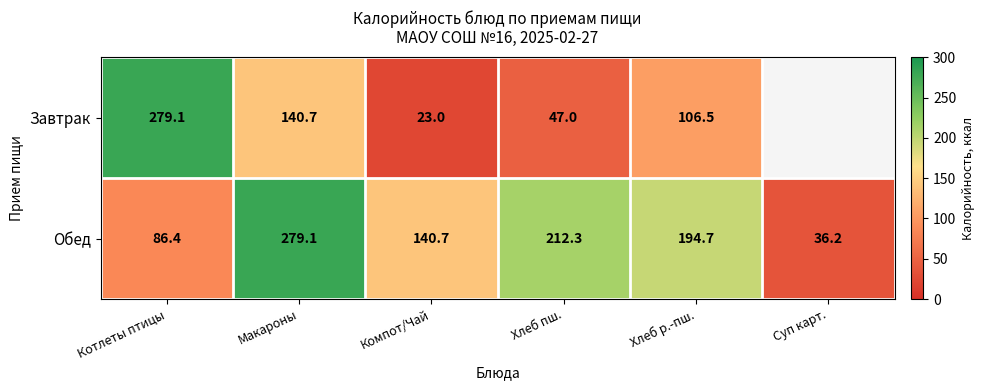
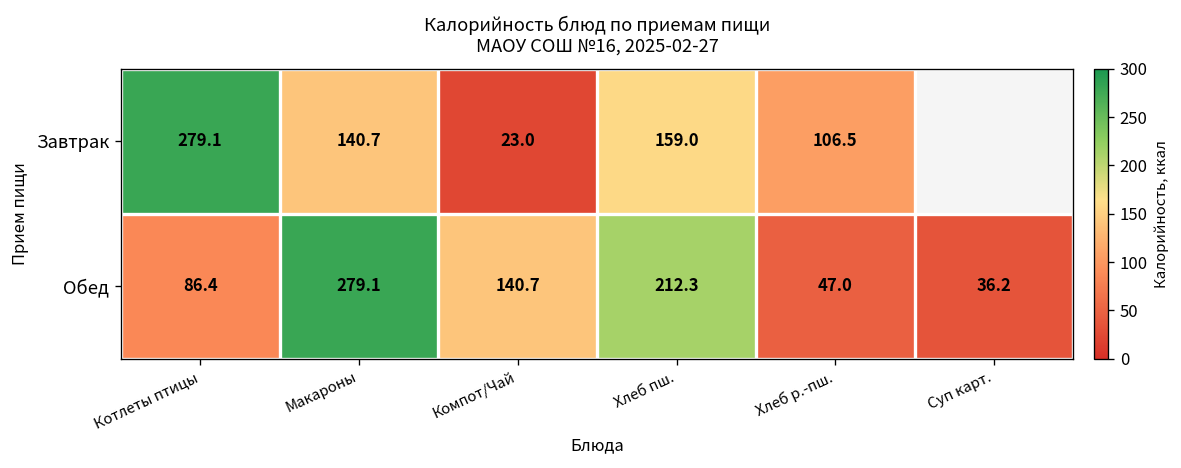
Завтрак, Хлеб пш.: 47.0 -> 159.0
Обед, Хлеб р.-пш.: 194.7 -> 47.0
